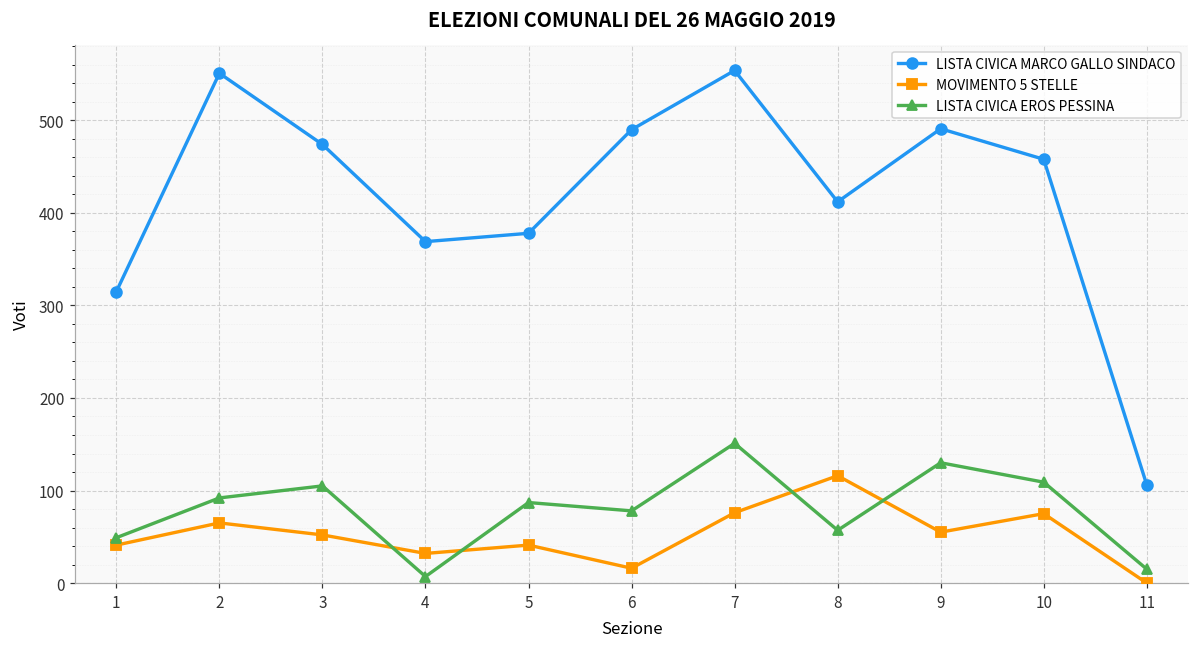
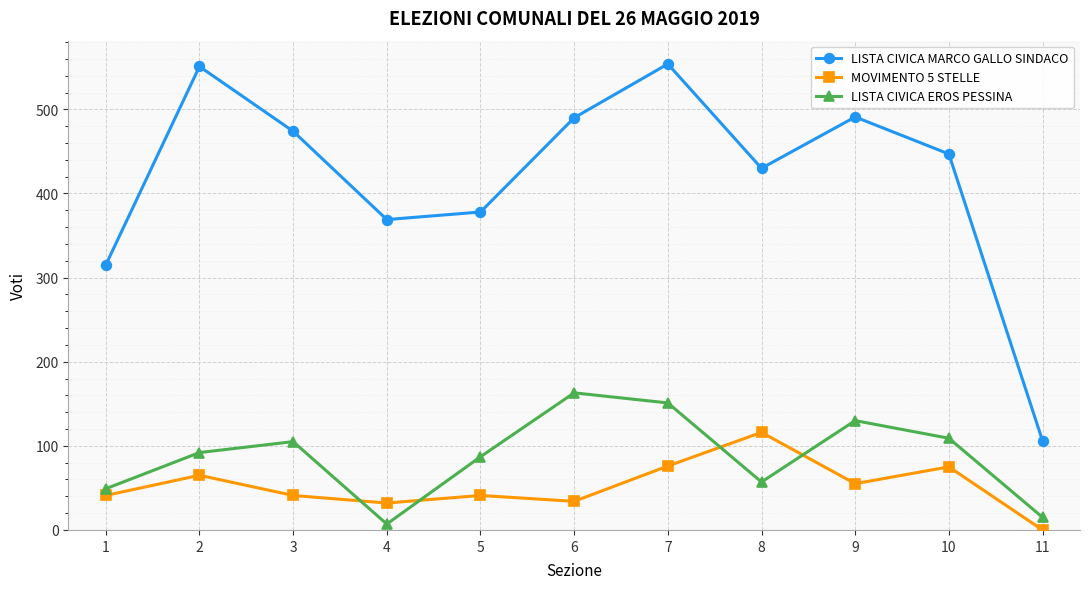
MOVIMENTO 5 STELLE, 3: 50 -> 40
MOVIMENTO 5 STELLE, 6: 20 -> 30
LISTA CIVICA EROS PESSINA, 6: 80 -> 160
LISTA CIVICA MARCO GALLO SINDACO, 8: 410 -> 430
LISTA CIVICA MARCO GALLO SINDACO, 10: 460 -> 450
